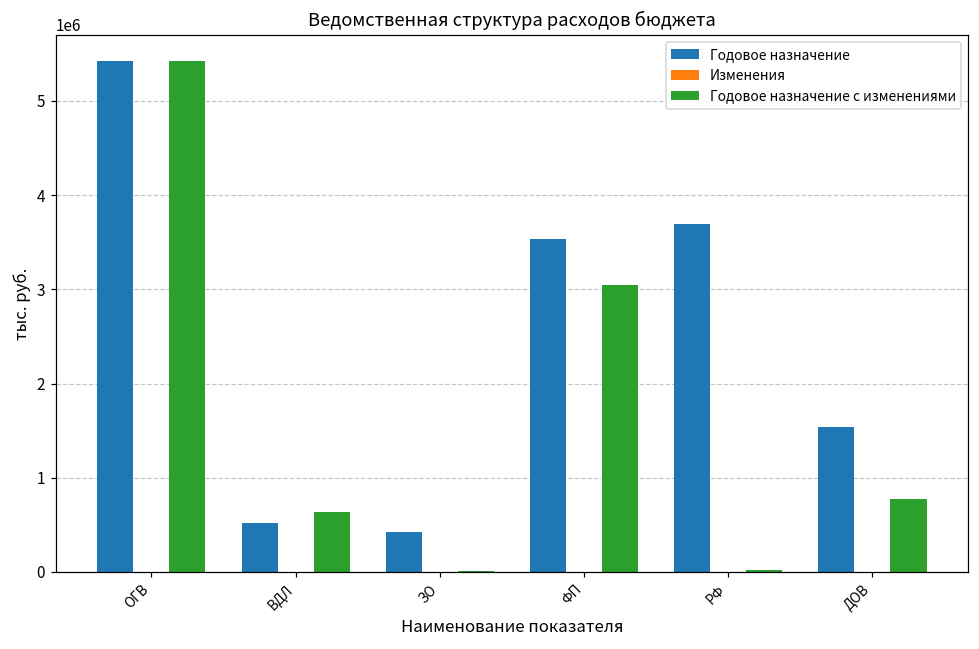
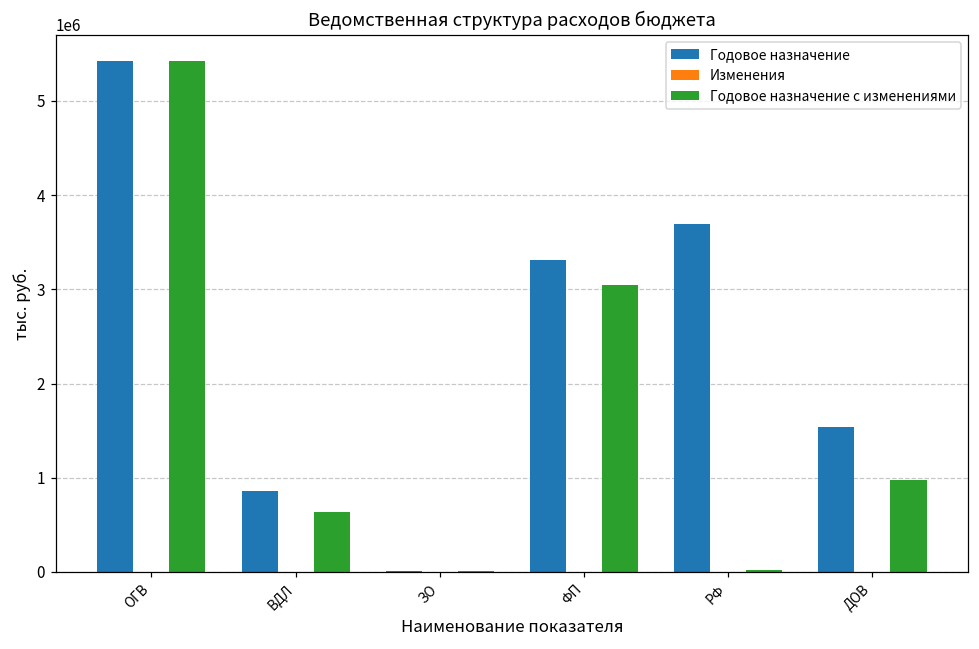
Годовое назначение, ВДЛ: 500000 -> 900000
Годовое назначение, ЗО: 400000 -> 0
Годовое назначение, ФП: 3500000 -> 3300000
Годовое назначение с изменениями, ДОВ: 800000 -> 1000000
